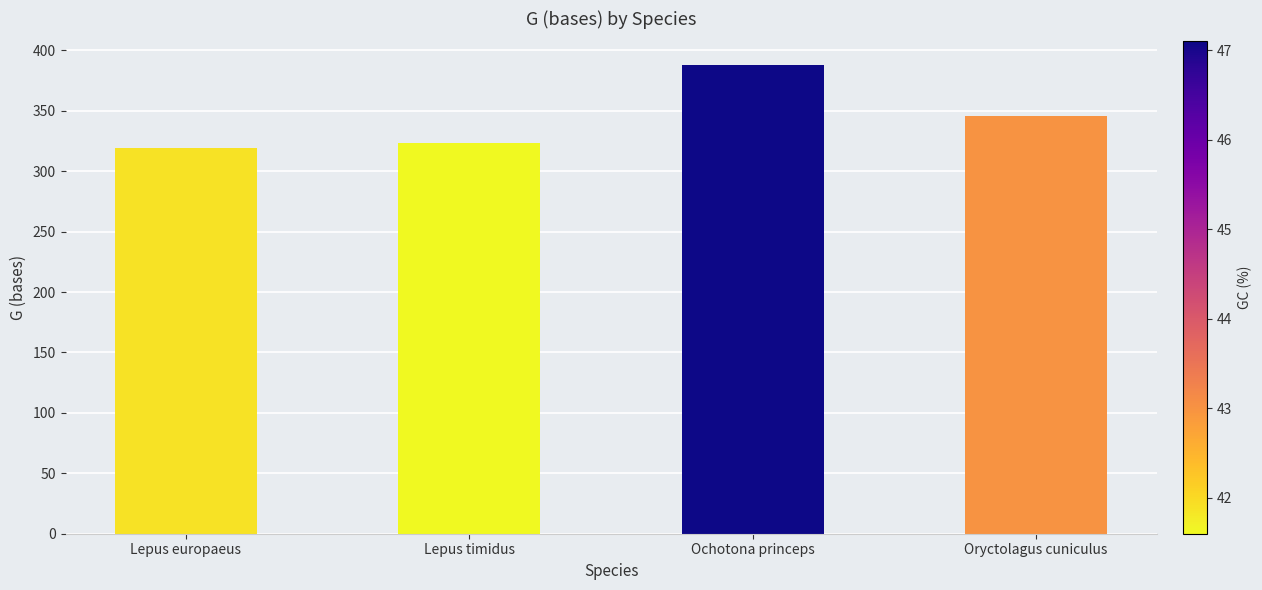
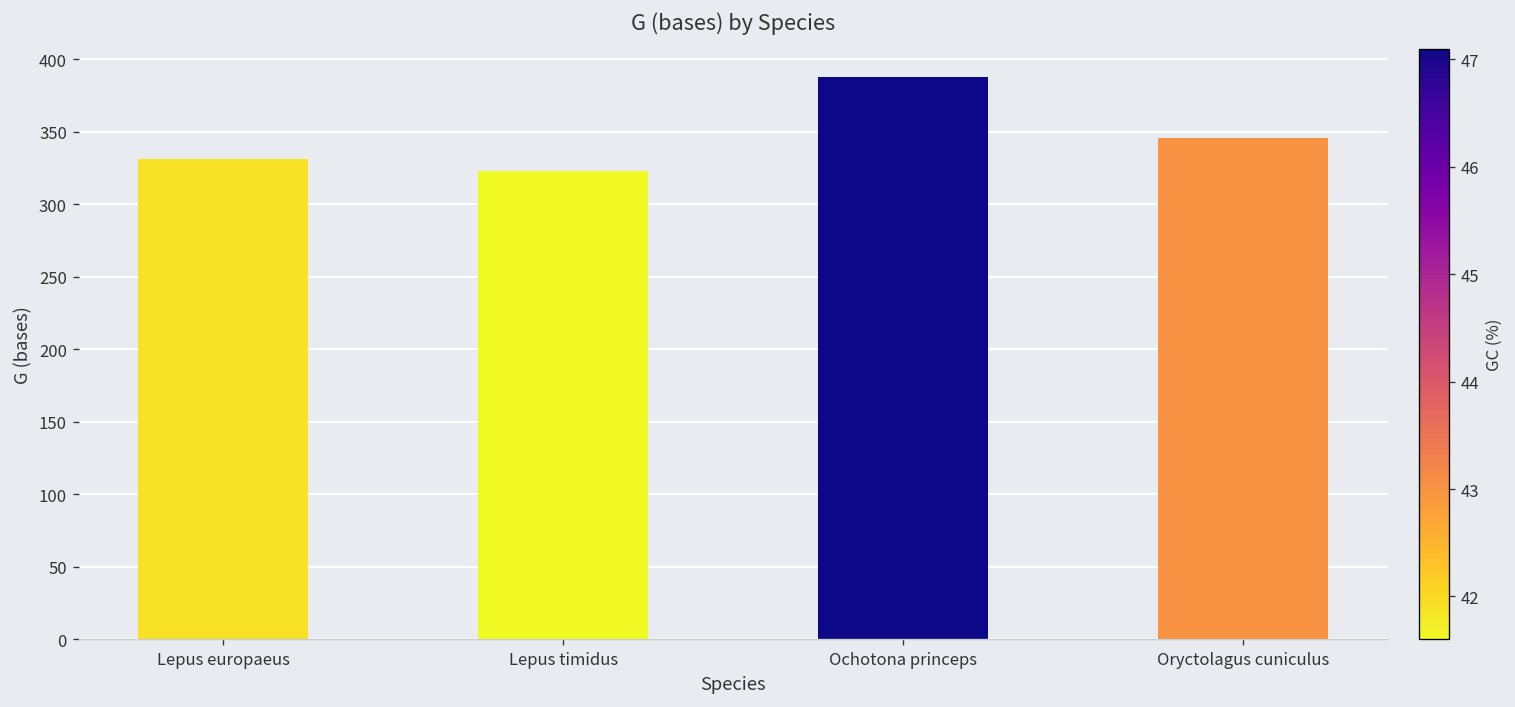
Lepus europaeus: 319 -> 331
